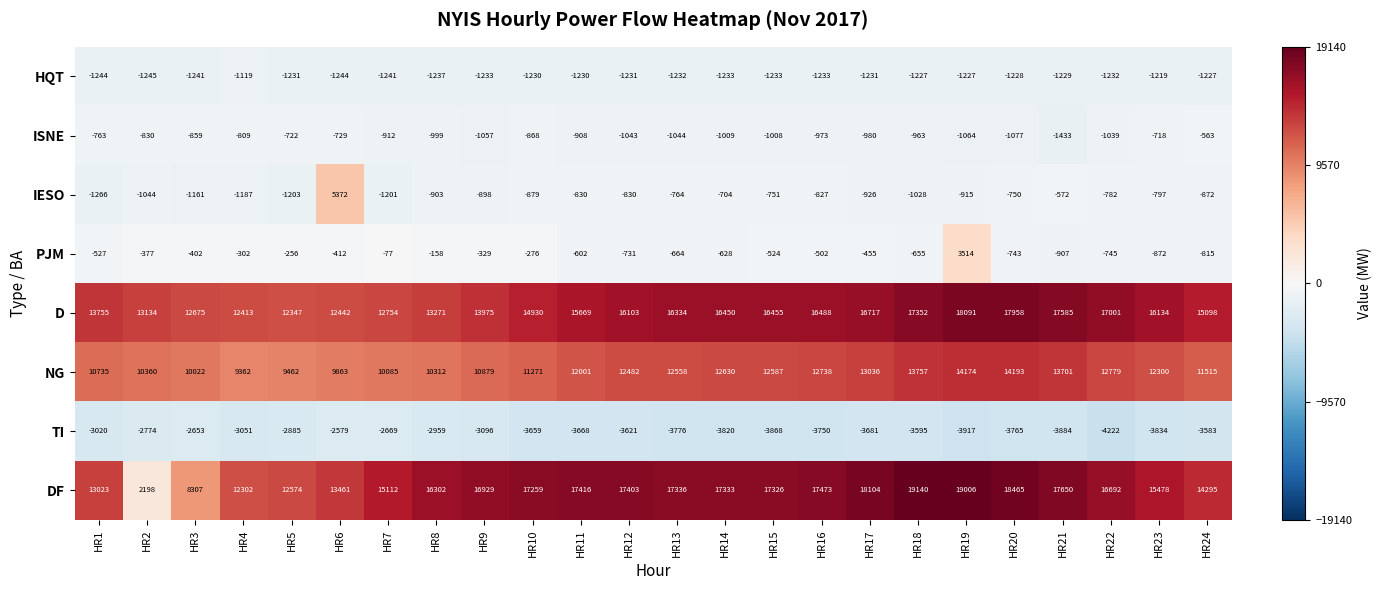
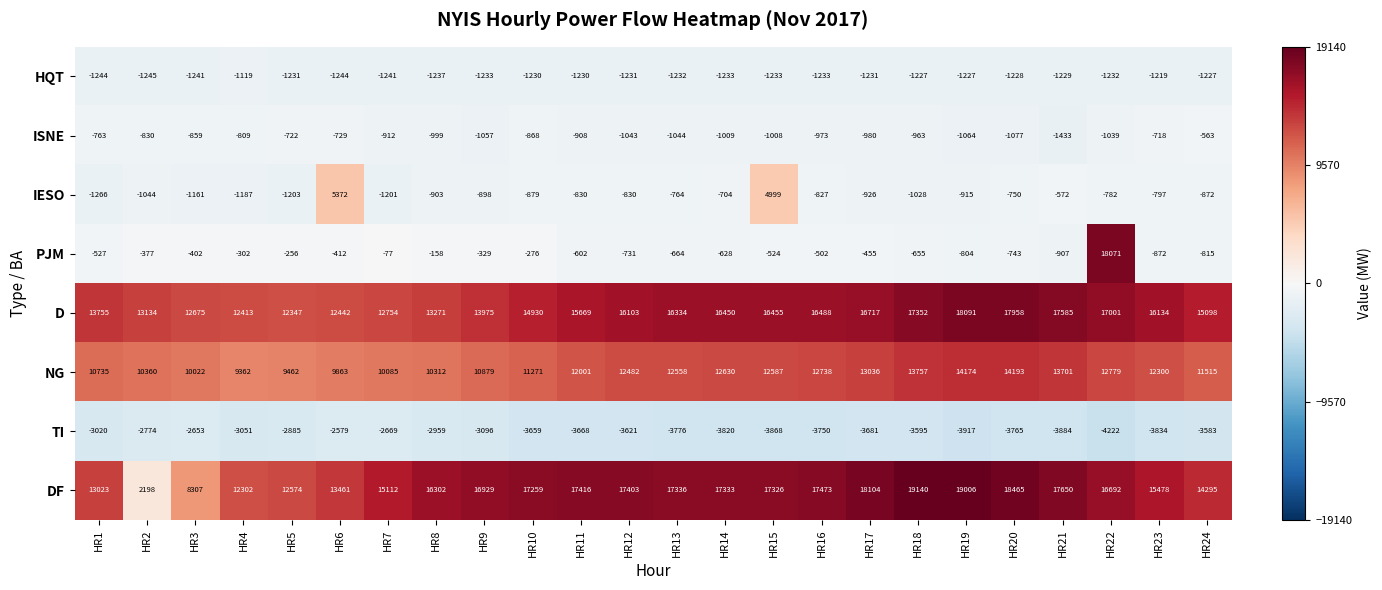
IESO, HR15: -751 -> 4999
PJM, HR19: 3514 -> -804
PJM, HR22: -745 -> 18071
